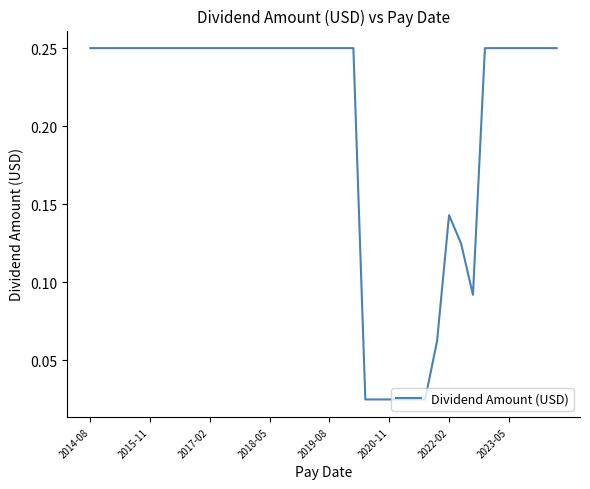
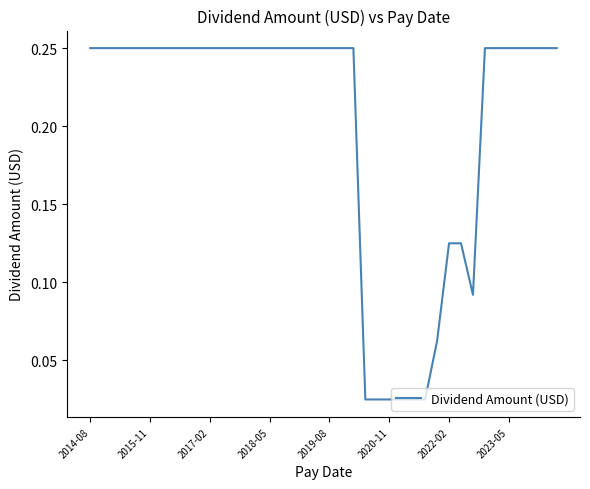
2022-02: 0.143 -> 0.125
